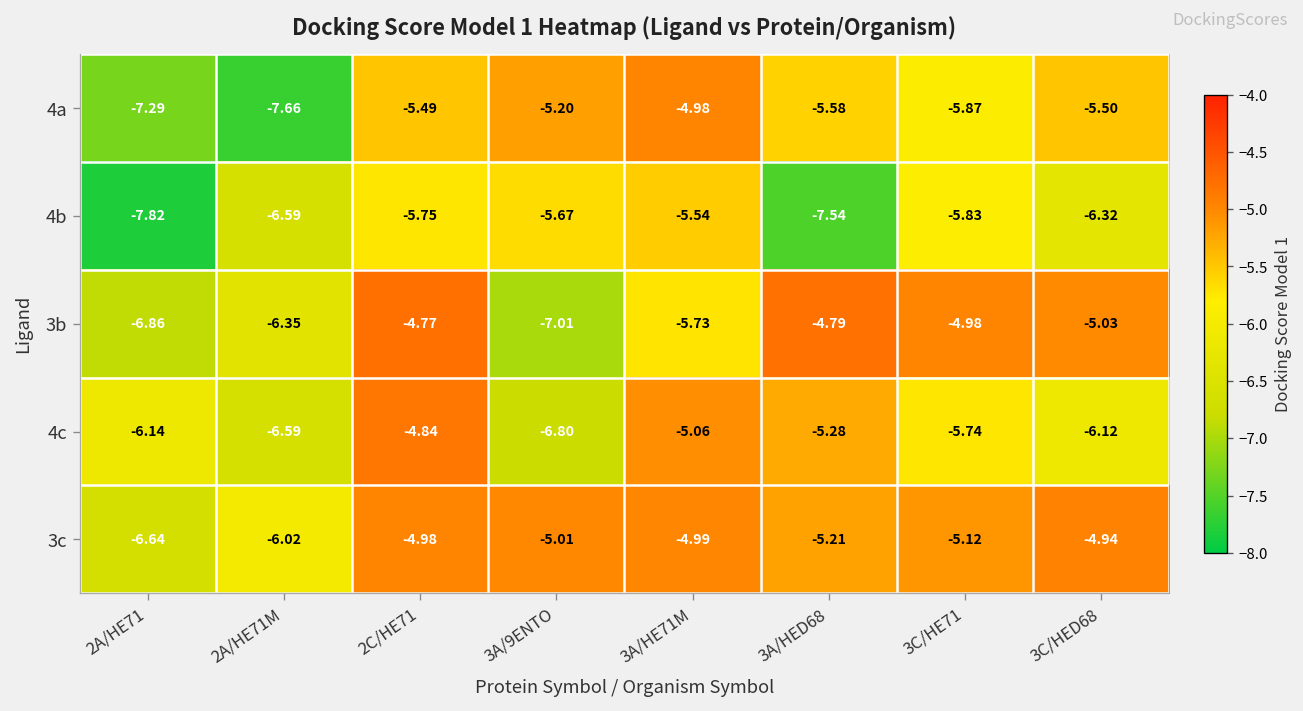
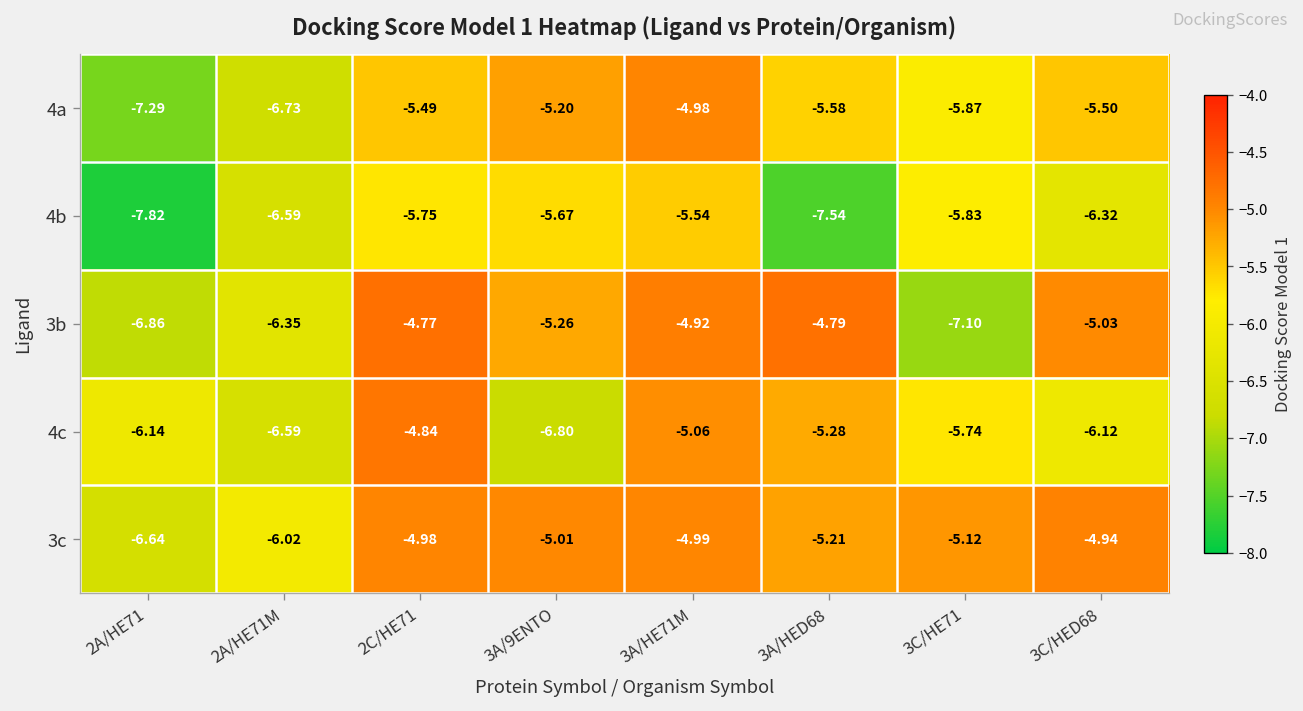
4a, 2A/HE71M: -7.66 -> -6.73
3b, 3A/9ENTO: -7.01 -> -5.26
3b, 3A/HE71M: -5.73 -> -4.92
3b, 3C/HE71: -4.98 -> -7.10
